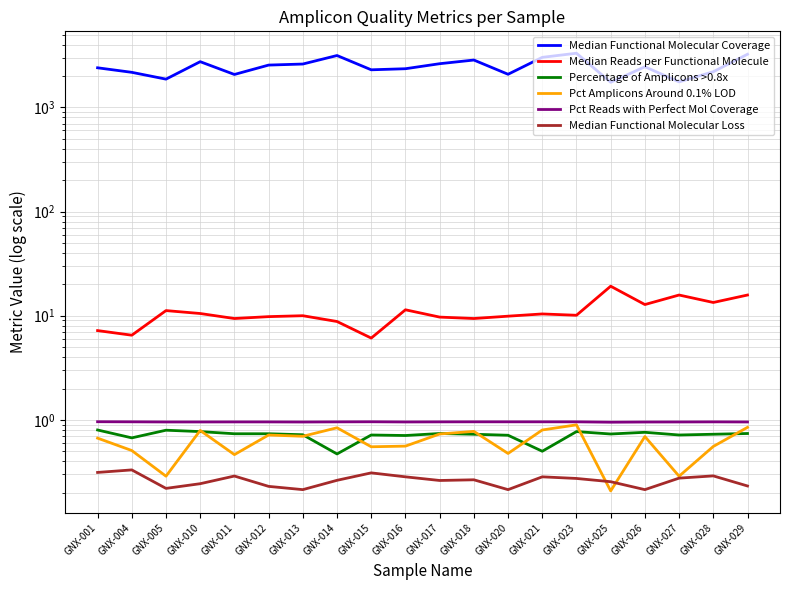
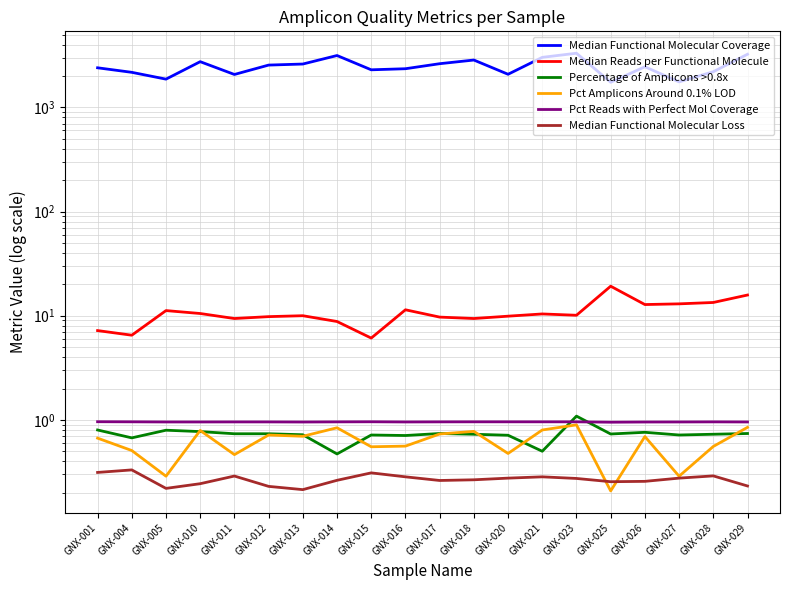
Median Functional Molecular Loss, GNX-020: 0.21 -> 0.28
Percentage of Amplicons >0.8x, GNX-023: 0.8 -> 1.1
Median Functional Molecular Loss, GNX-026: 0.21 -> 0.26
Median Reads per Functional Molecule, GNX-027: 16 -> 13
